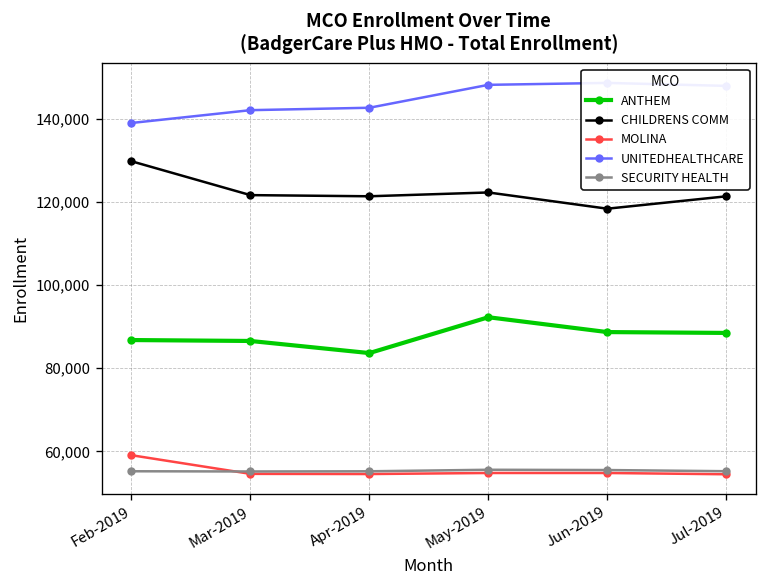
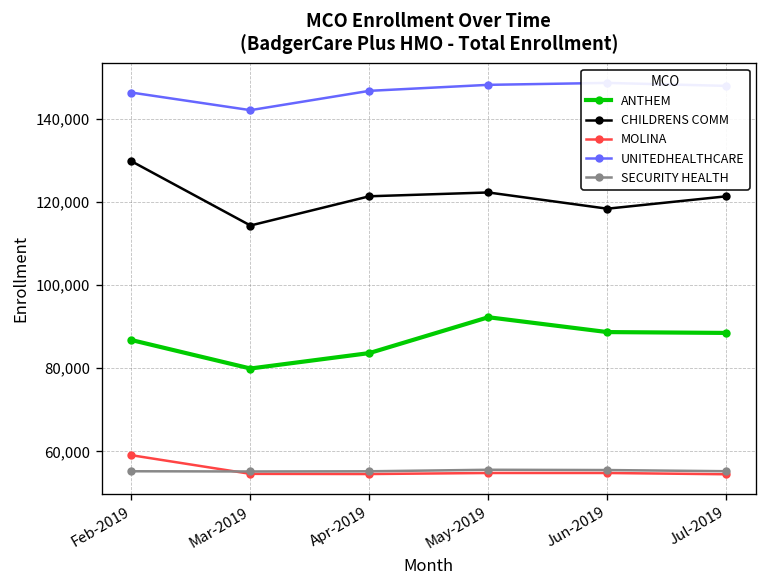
UNITEDHEALTHCARE, Feb-2019: 139,000 -> 146,000
ANTHEM, Mar-2019: 87,000 -> 80,000
CHILDRENS COMM, Mar-2019: 122,000 -> 114,000
UNITEDHEALTHCARE, Apr-2019: 143,000 -> 147,000
